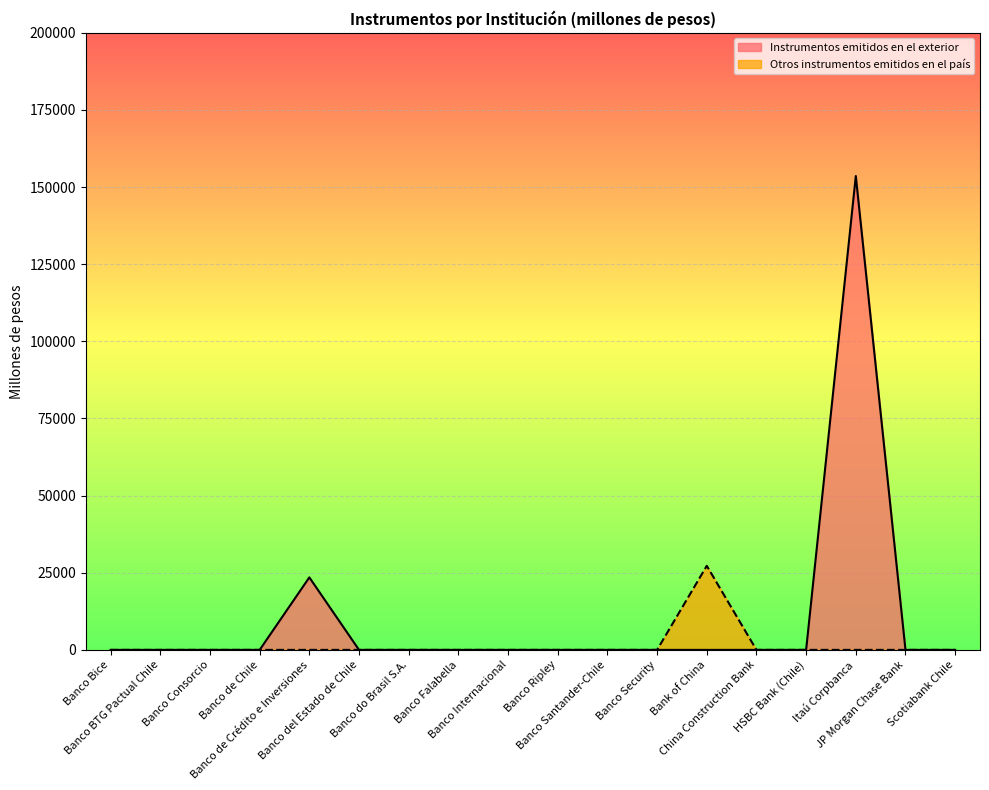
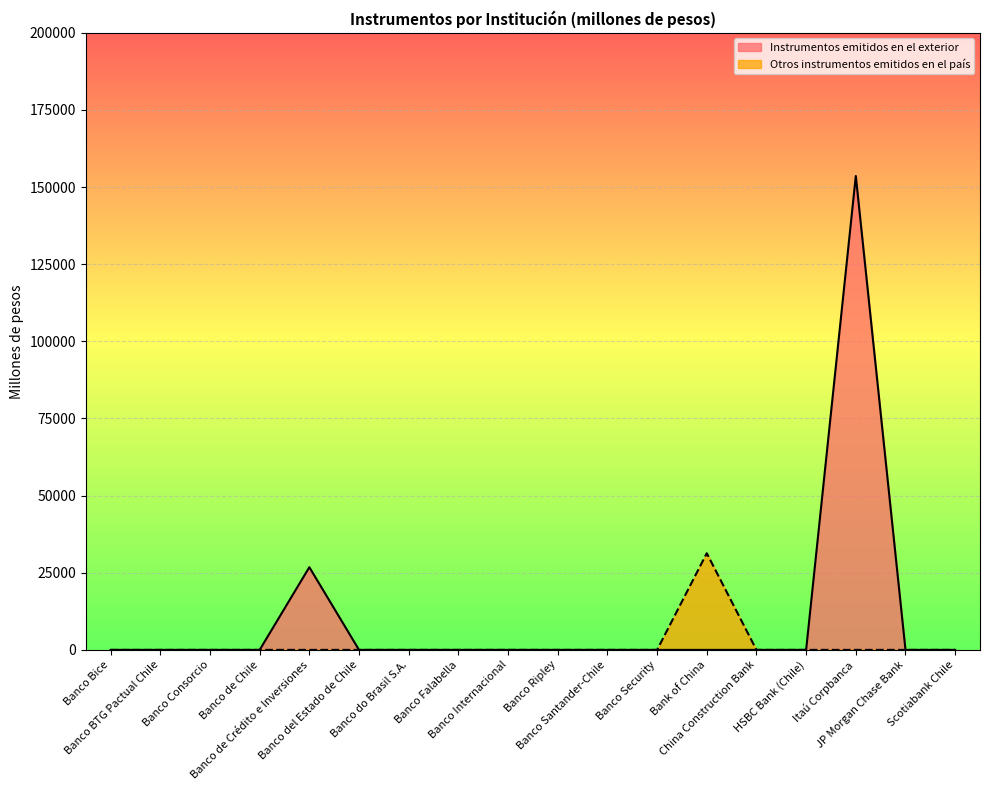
Instrumentos emitidos en el exterior, Banco de Crédito e Inversiones: 23000 -> 27000
Otros instrumentos emitidos en el país, Bank of China: 27000 -> 31000
